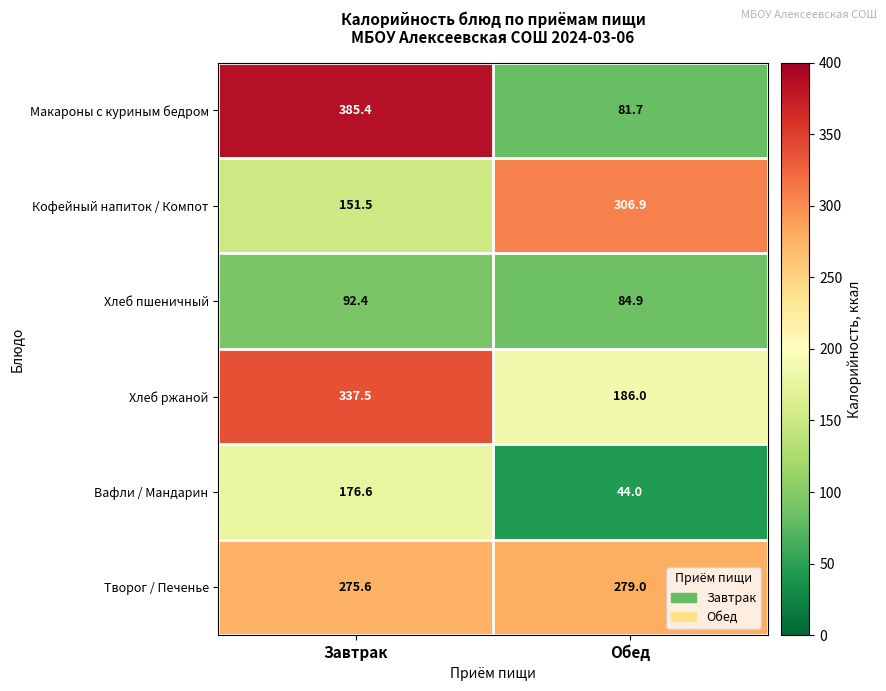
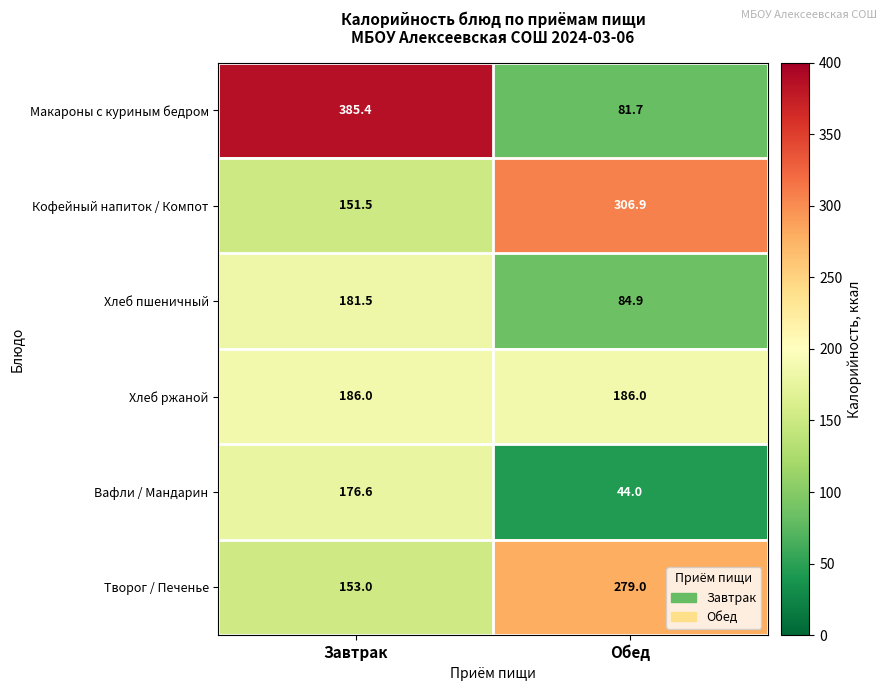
Хлеб пшеничный, Завтрак: 92.4 -> 181.5
Хлеб ржаной, Завтрак: 337.5 -> 186.0
Творог / Печенье, Завтрак: 275.6 -> 153.0
